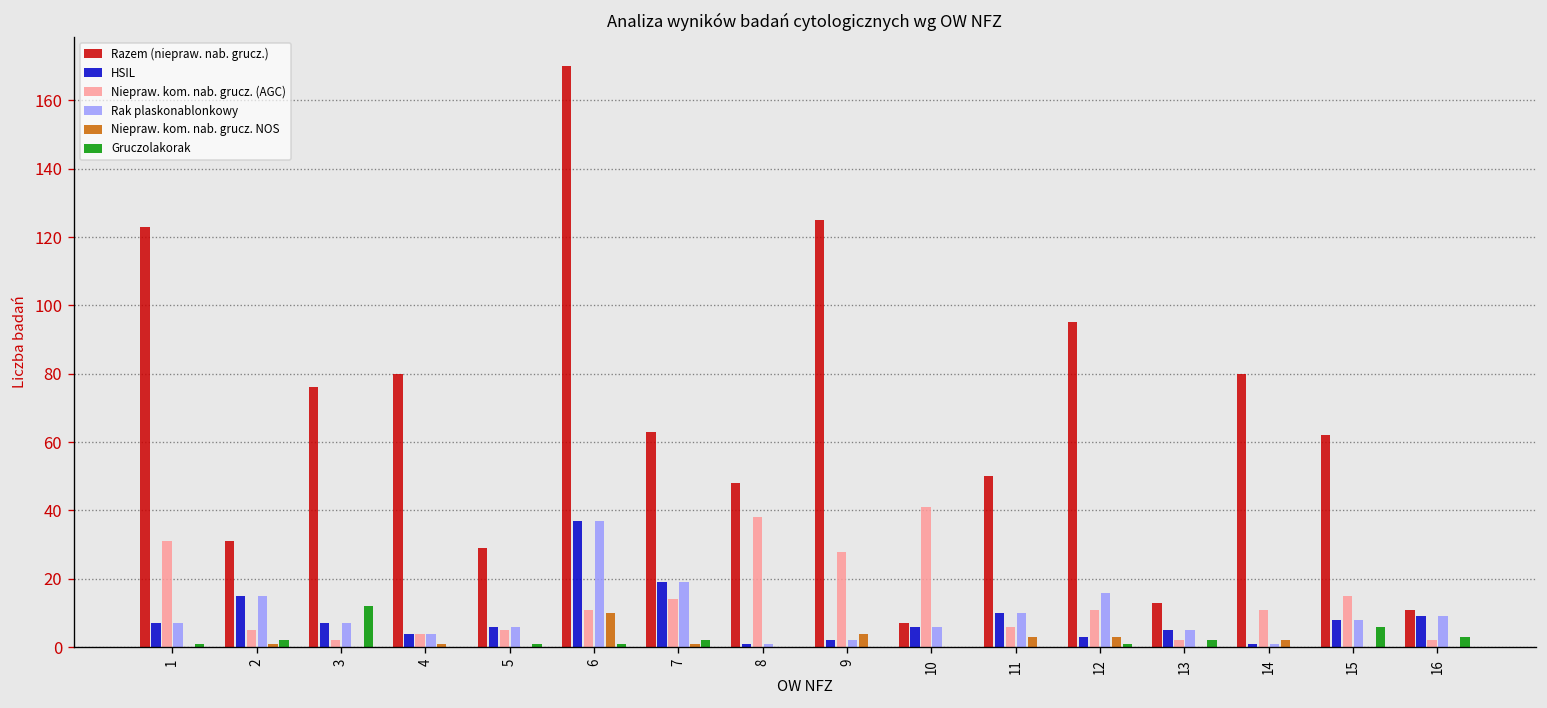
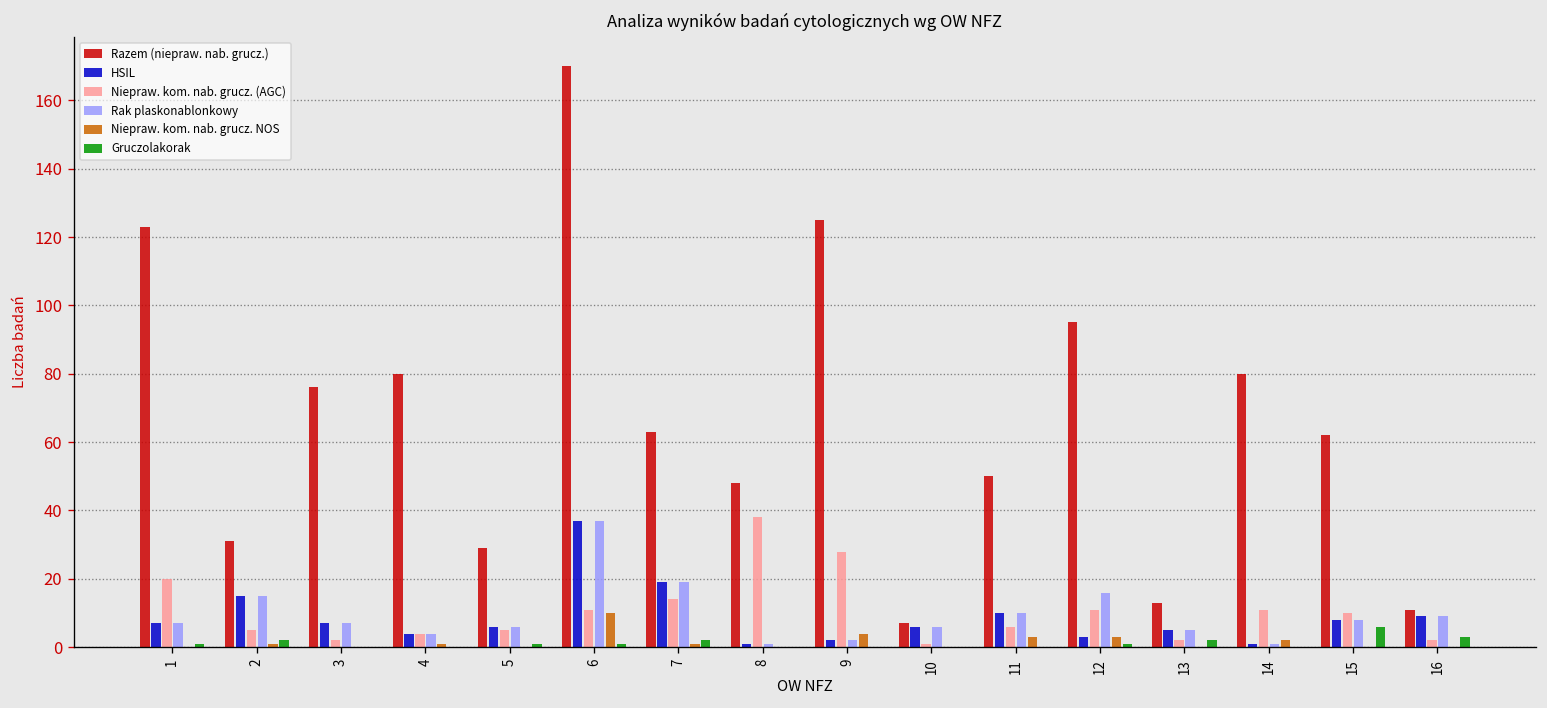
Niepraw. kom. nab. grucz. (AGC), 1: 31 -> 20
Gruczolakorak, 3: 12 -> 0
Niepraw. kom. nab. grucz. (AGC), 10: 41 -> 1
Niepraw. kom. nab. grucz. (AGC), 15: 15 -> 10
